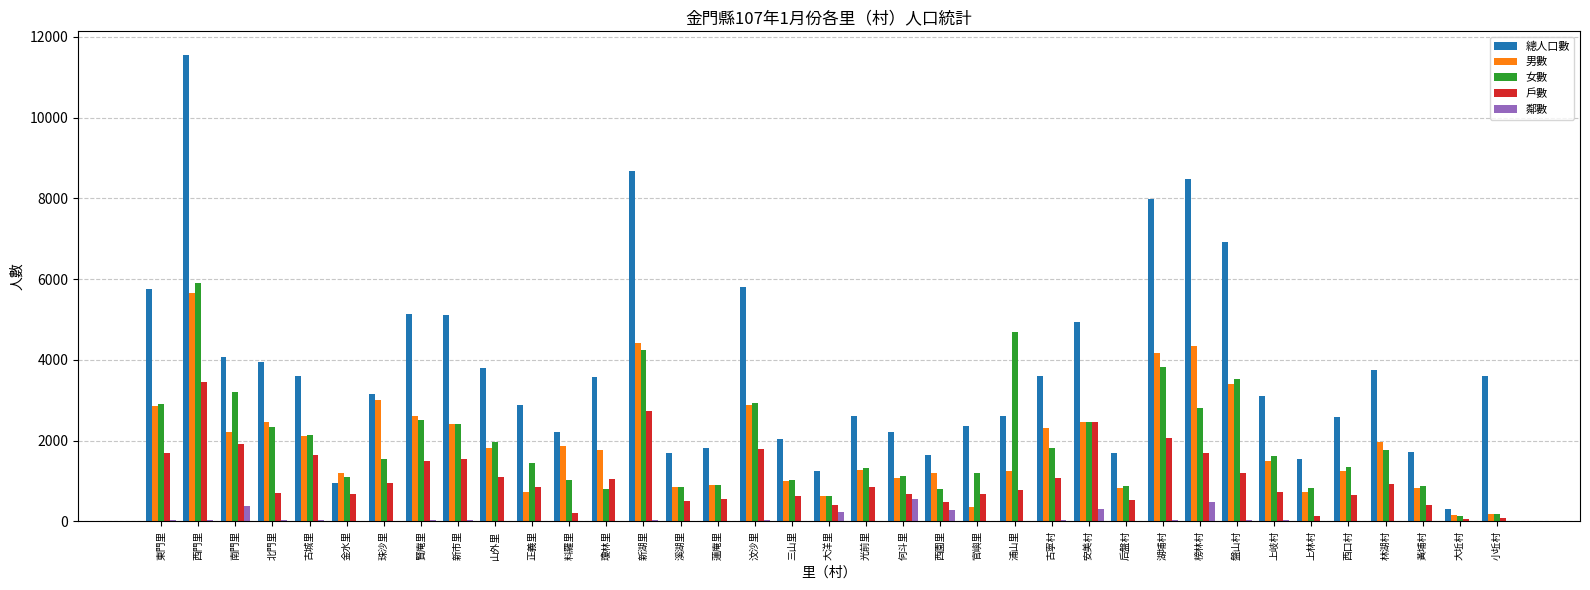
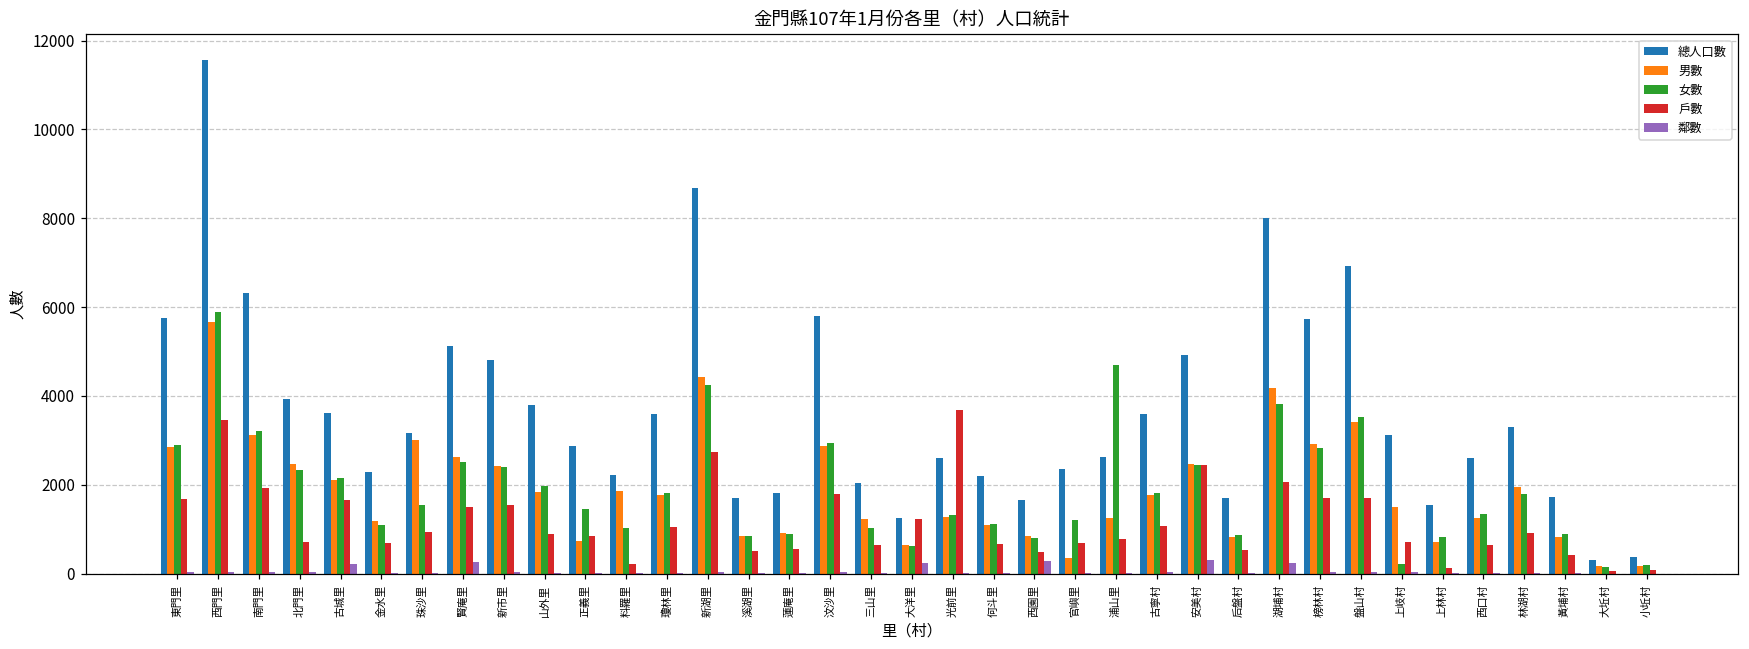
總人口數, 南門里: 4100 -> 6300
男數, 南門里: 2200 -> 3100
鄰數, 南門里: 400 -> 0
鄰數, 古城里: 0 -> 200
總人口數, 金水里: 1000 -> 2300
鄰數, 賢庵里: 0 -> 300
總人口數, 新市里: 5100 -> 4800
戶數, 山外里: 1100 -> 900
女數, 瓊林里: 800 -> 1800
男數, 三山里: 1000 -> 1200
戶數, 大洋里: 400 -> 1200
戶數, 光前里: 900 -> 3700
鄰數, 何斗里: 500 -> 0
男數, 西園里: 1200 -> 900
男數, 古寧村: 2300 -> 1800
鄰數, 湖埔村: 0 -> 200
總人口數, 榜林村: 8500 -> 5700
男數, 榜林村: 4300 -> 2900
鄰數, 榜林村: 500 -> 0
戶數, 盤山村: 1200 -> 1700
女數, 上岐村: 1600 -> 200
總人口數, 林湖村: 3700 -> 3300
總人口數, 小坵村: 3600 -> 400
